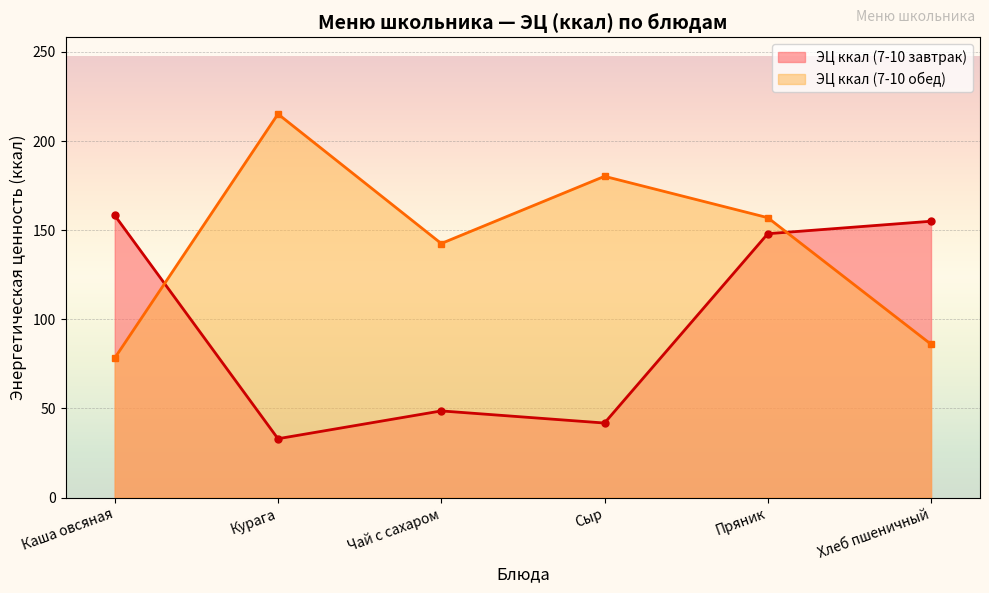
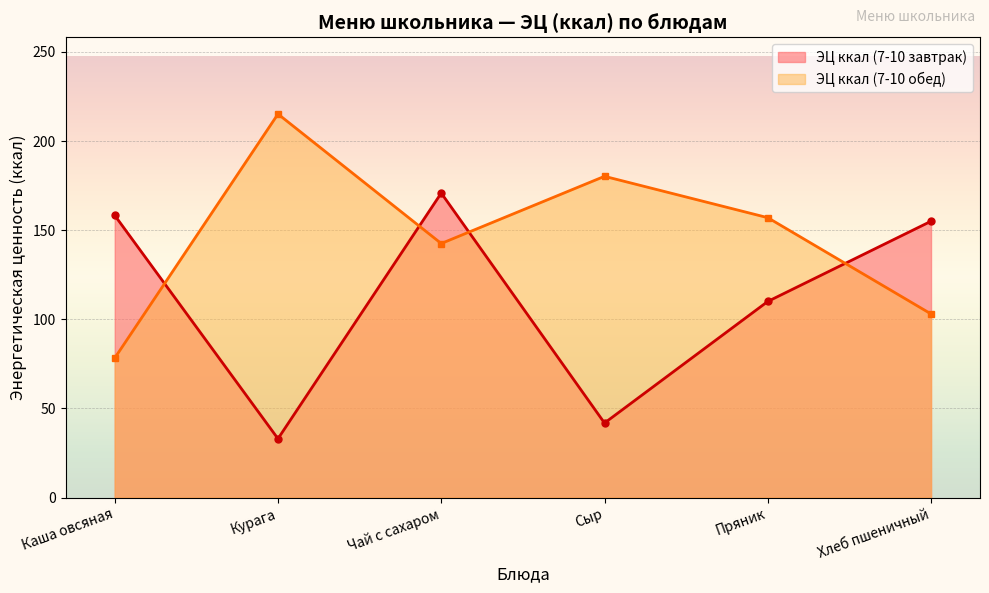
ЭЦ ккал (7-10 завтрак), Чай с сахаром: 49 -> 171
ЭЦ ккал (7-10 завтрак), Пряник: 148 -> 110
ЭЦ ккал (7-10 обед), Хлеб пшеничный: 86 -> 103
